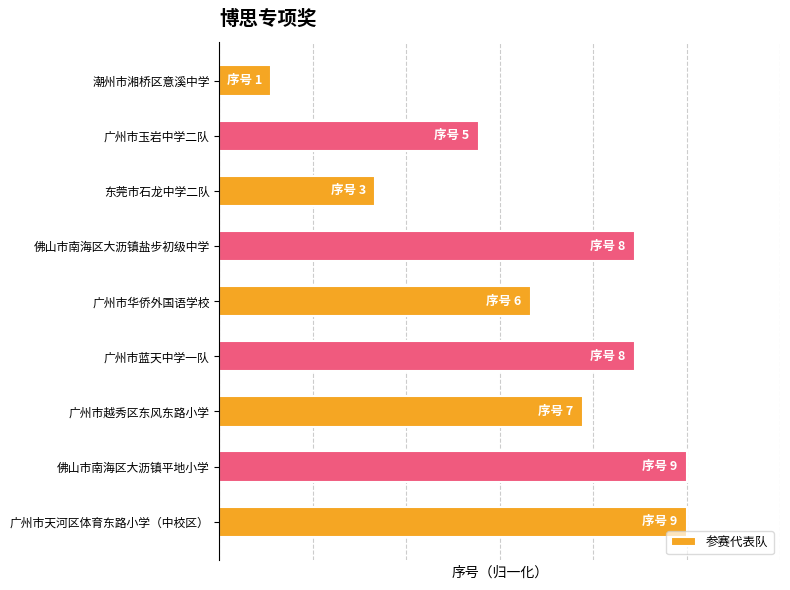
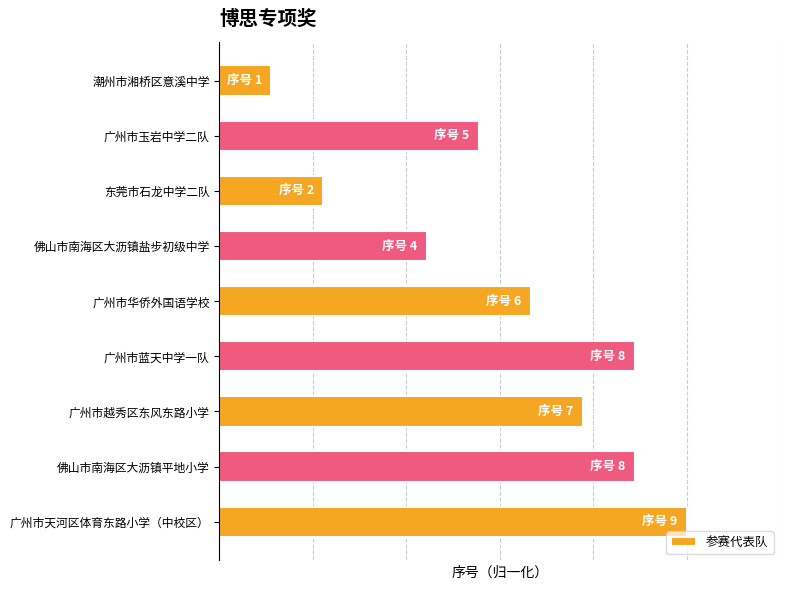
东莞市石龙中学二队: 3 -> 2
佛山市南海区大沥镇盐步初级中学: 8 -> 4
佛山市南海区大沥镇平地小学: 9 -> 8
